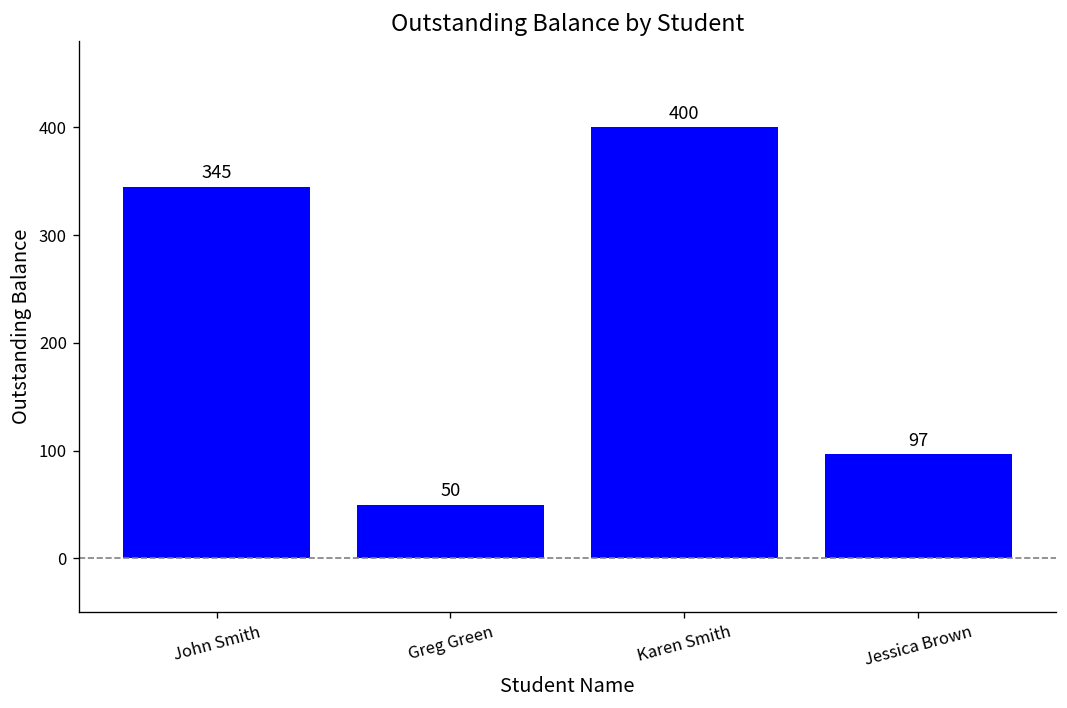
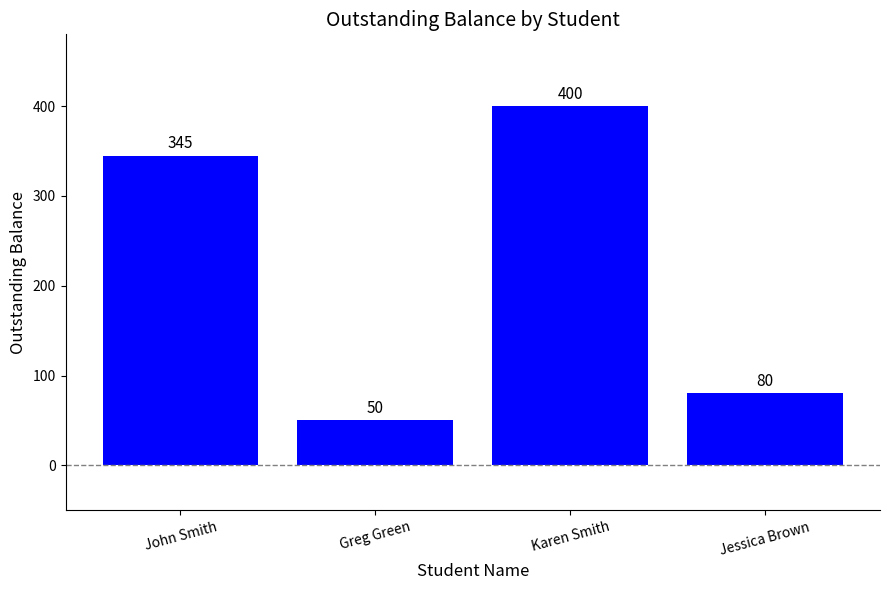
Jessica Brown: 97 -> 80
